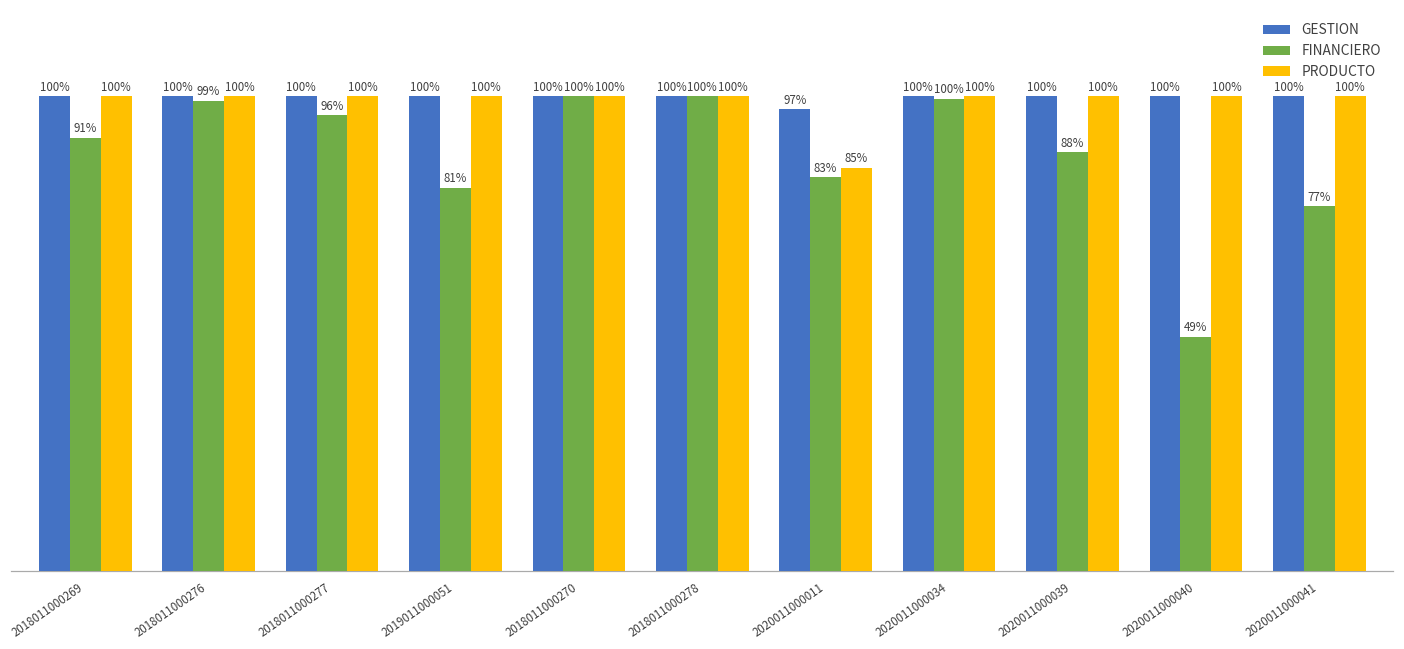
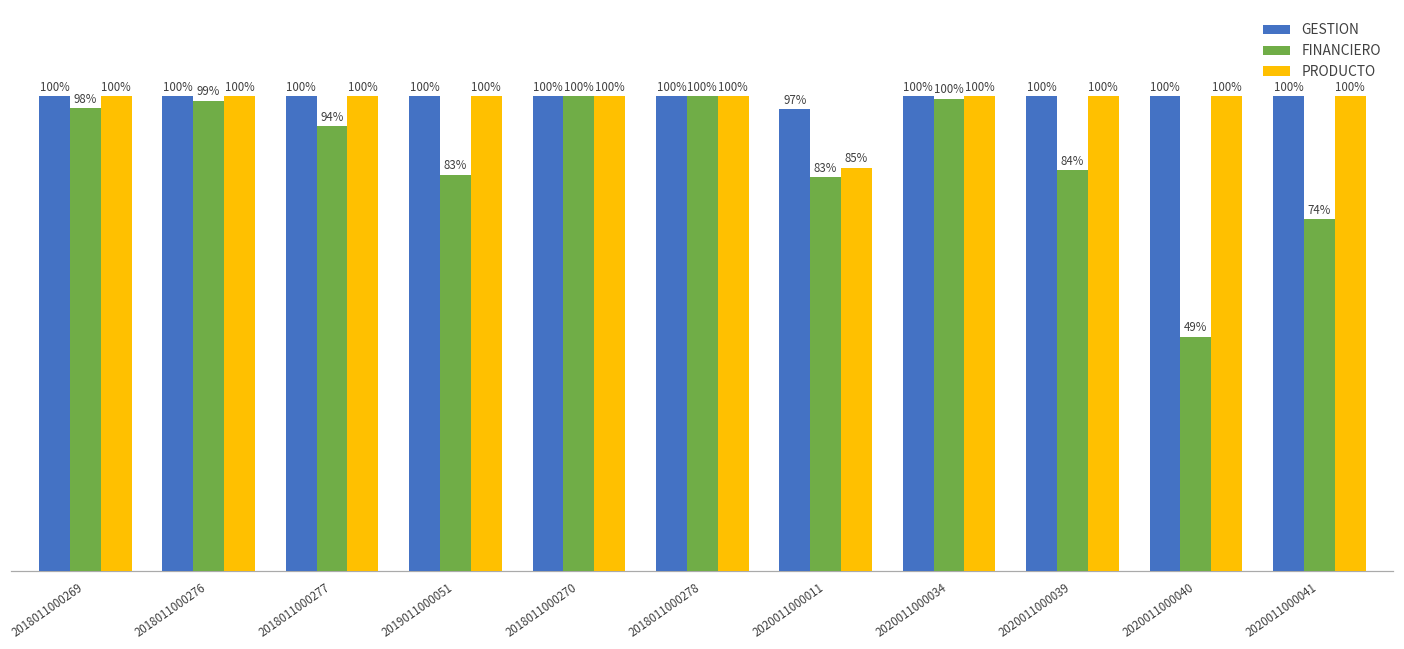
FINANCIERO, 2018011000269: 91% -> 98%
FINANCIERO, 2018011000277: 96% -> 94%
FINANCIERO, 2019011000051: 81% -> 83%
FINANCIERO, 2020011000039: 88% -> 84%
FINANCIERO, 2020011000041: 77% -> 74%
